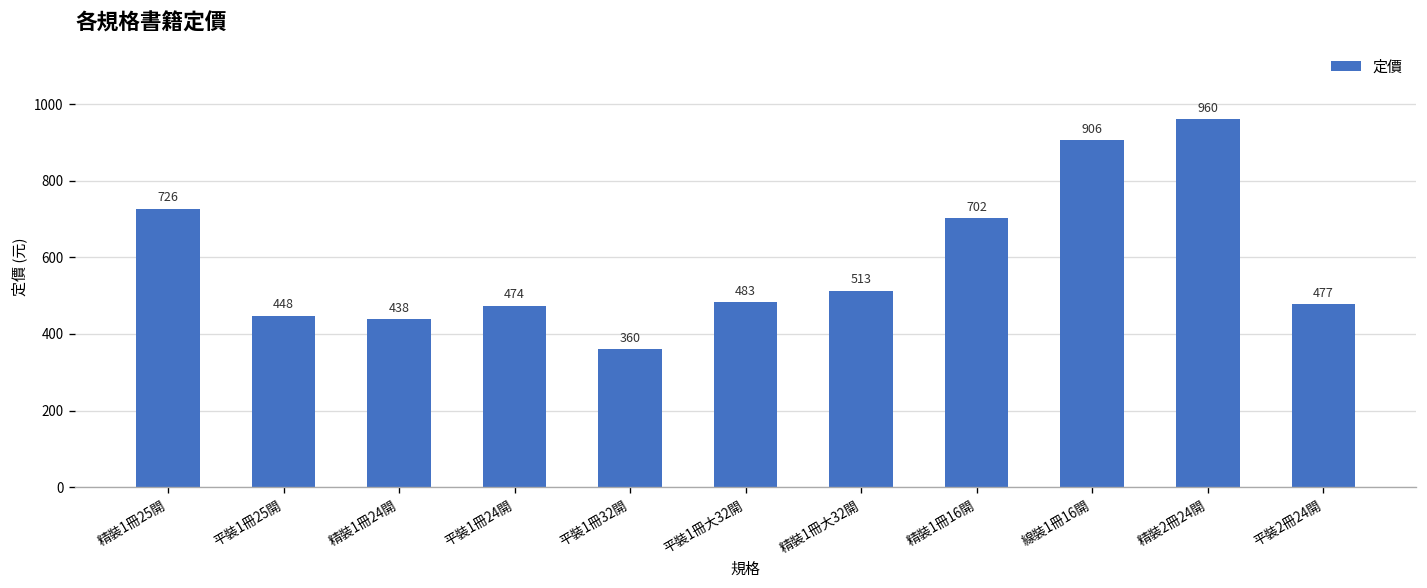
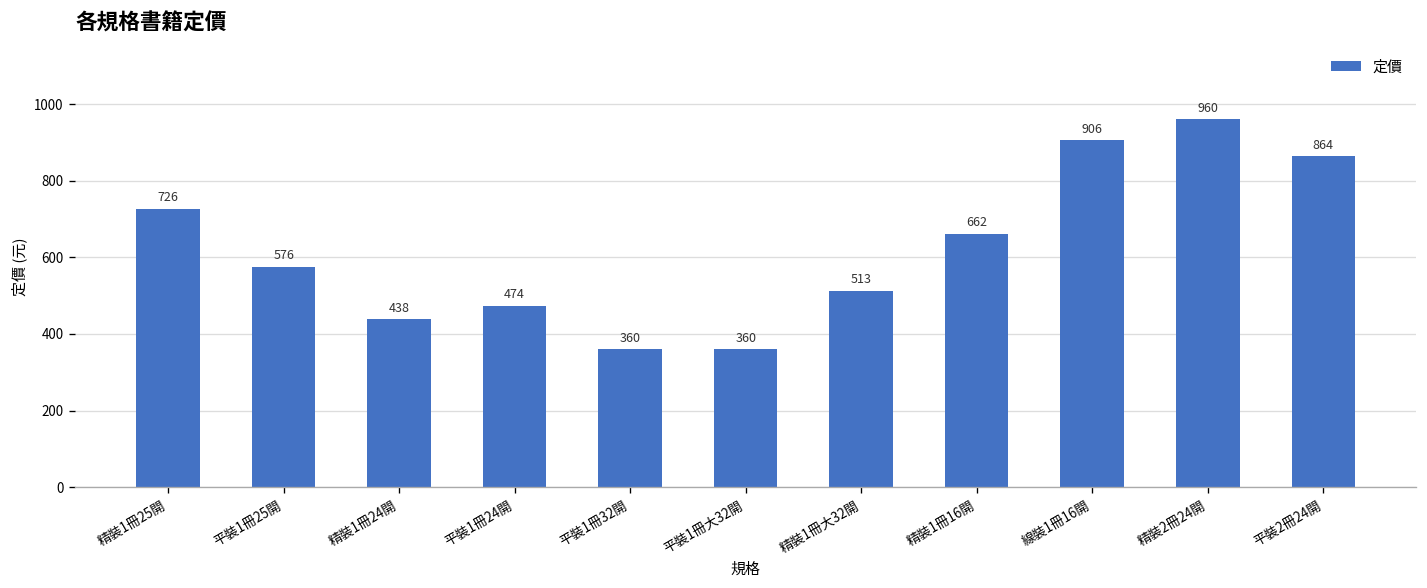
平裝1冊25開: 448 -> 576
平裝1冊大32開: 483 -> 360
精裝1冊16開: 702 -> 662
平裝2冊24開: 477 -> 864
